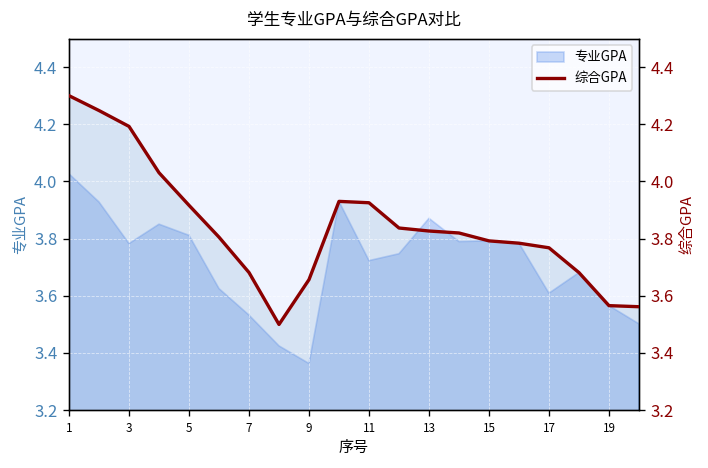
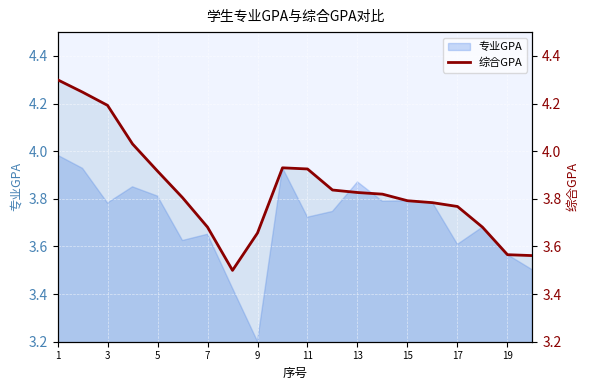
专业GPA, 1: 4.03 -> 3.98
专业GPA, 7: 3.53 -> 3.65
专业GPA, 9: 3.36 -> 3.20
